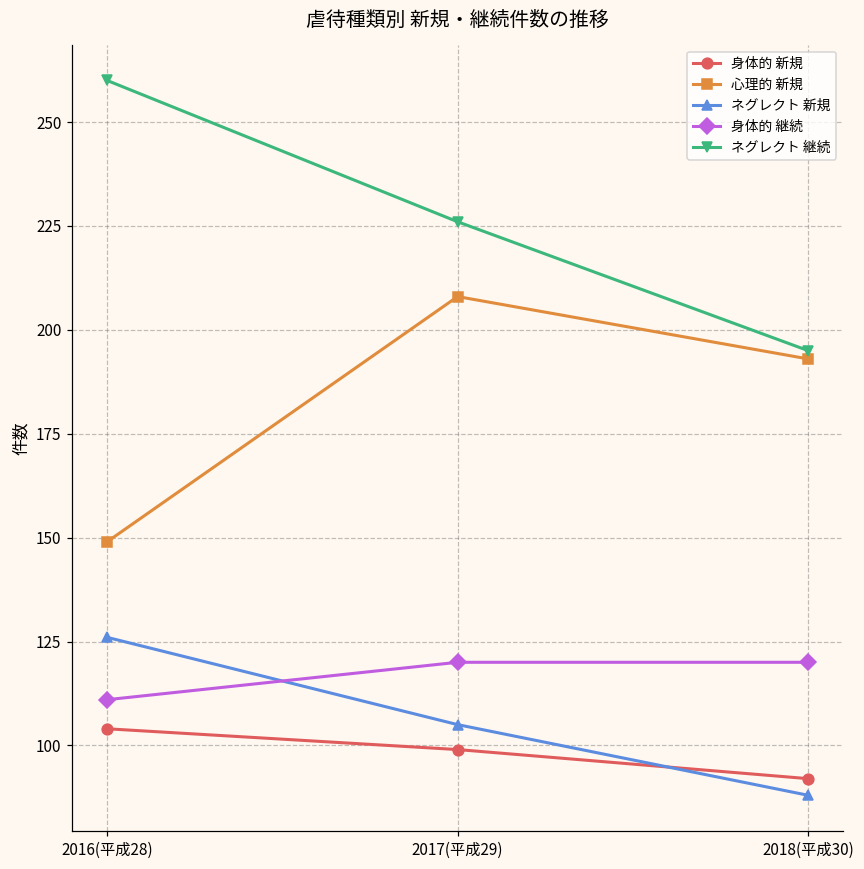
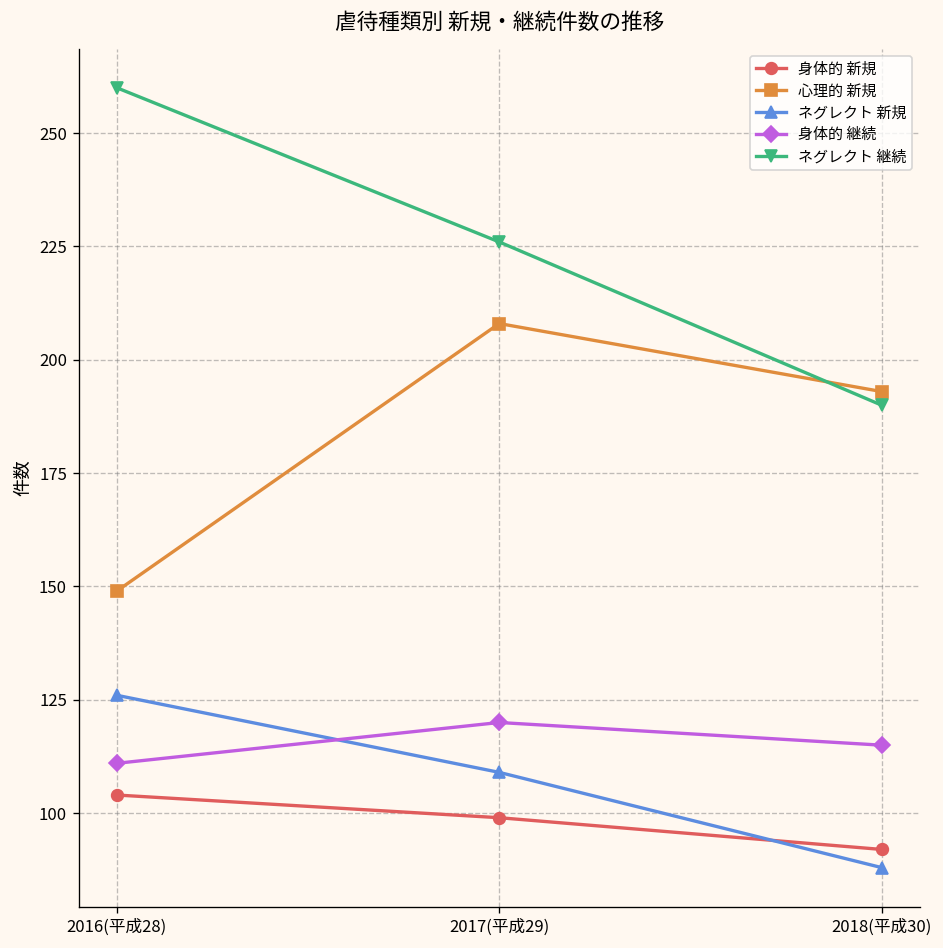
ネグレクト 新規, 2017(平成29): 105 -> 109
身体的 継続, 2018(平成30): 120 -> 115
ネグレクト 継続, 2018(平成30): 195 -> 190
